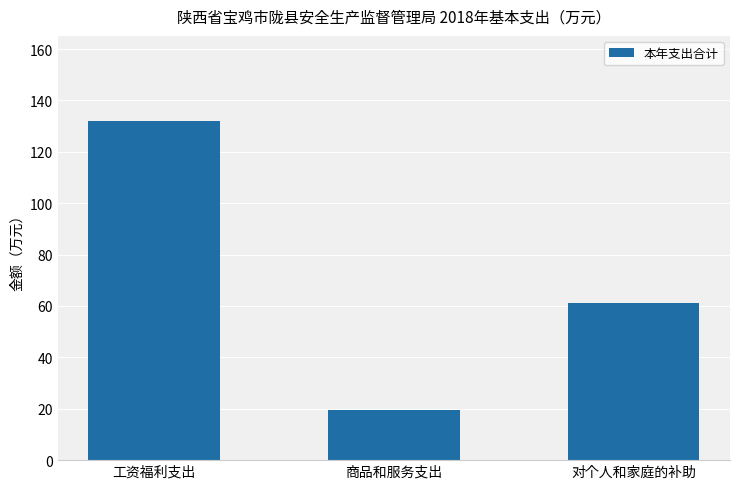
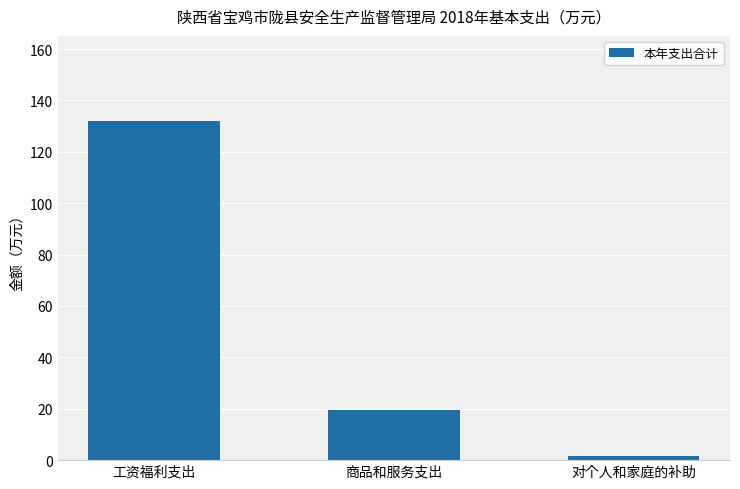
对个人和家庭的补助: 61 -> 2
